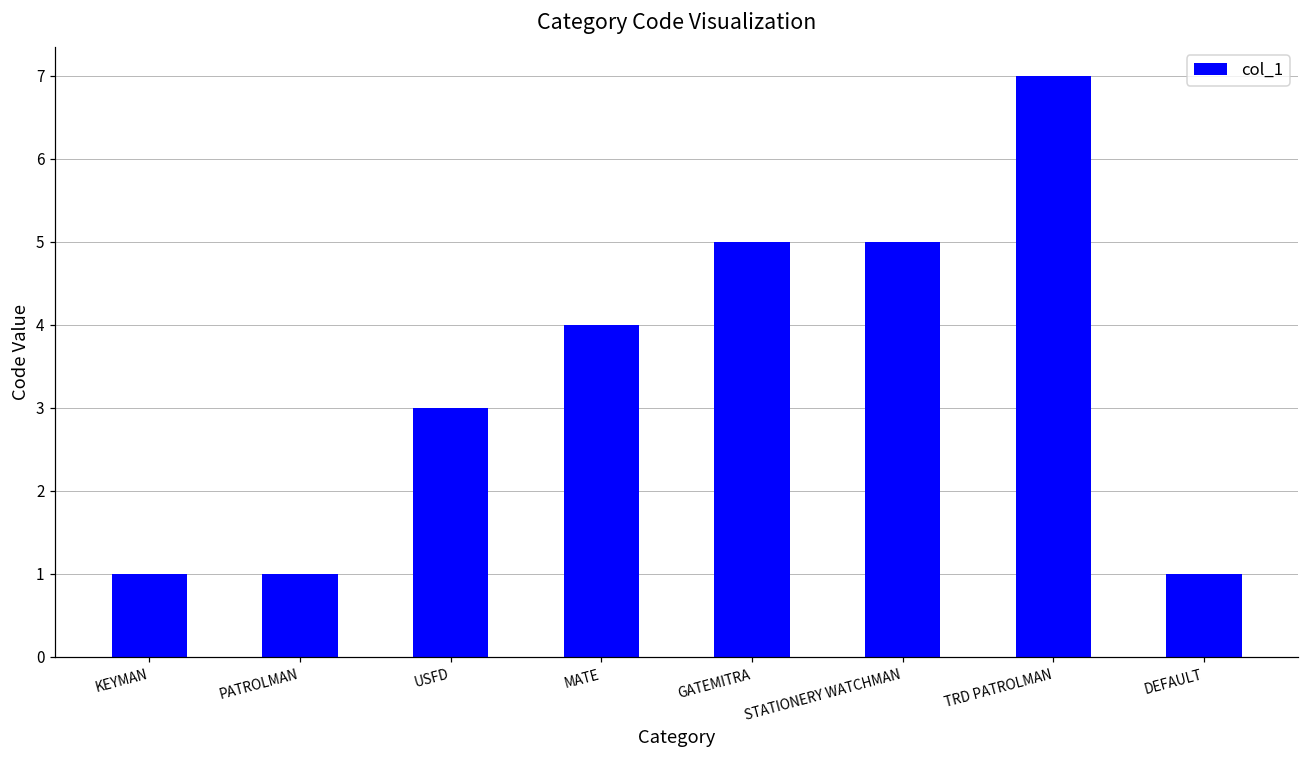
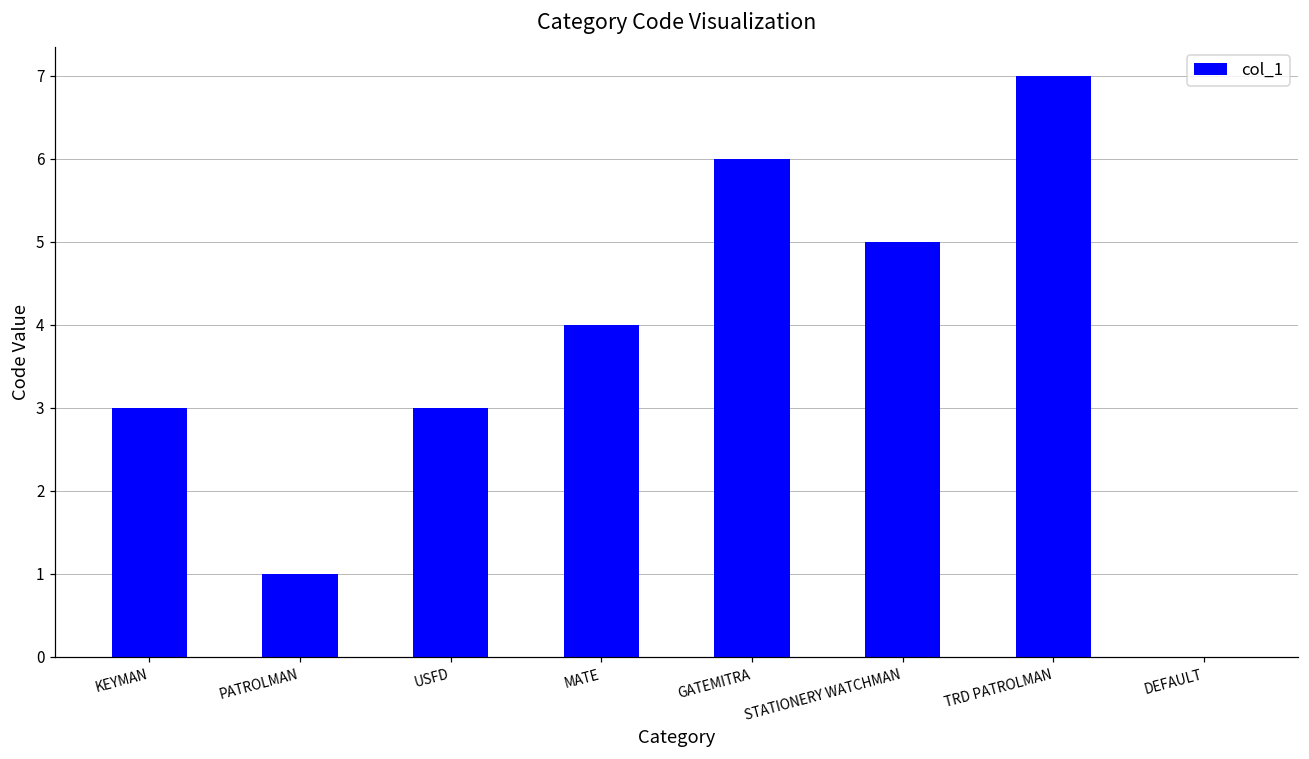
KEYMAN: 1 -> 3
GATEMITRA: 5 -> 6
DEFAULT: 1 -> 0
